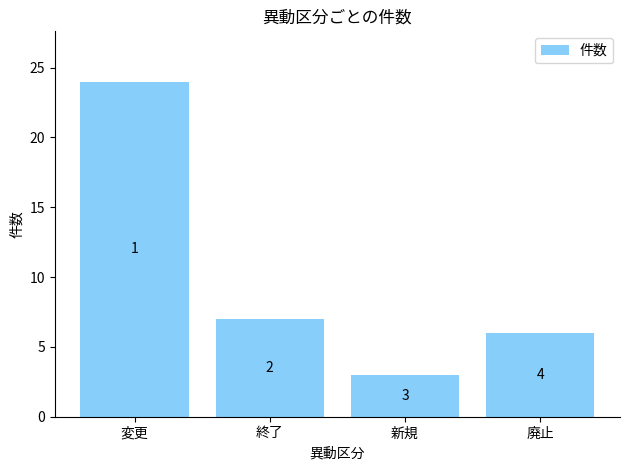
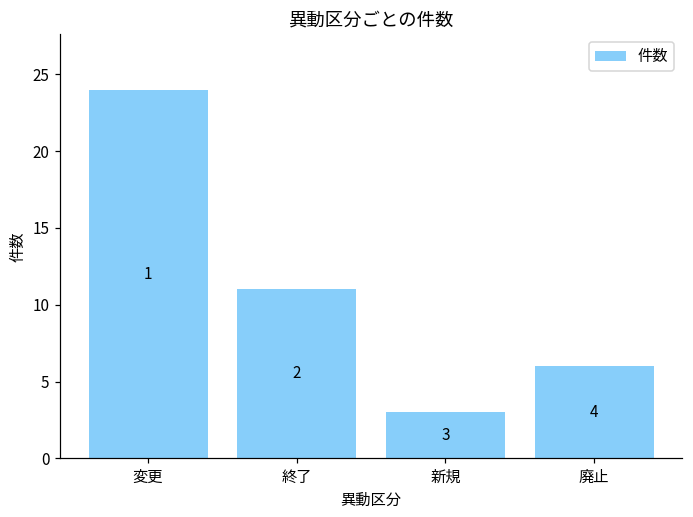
終了: 7 -> 11
